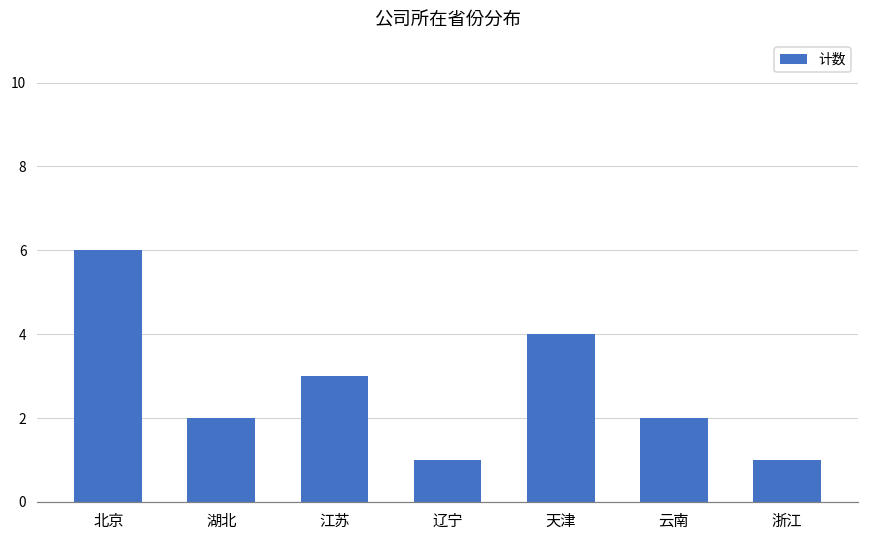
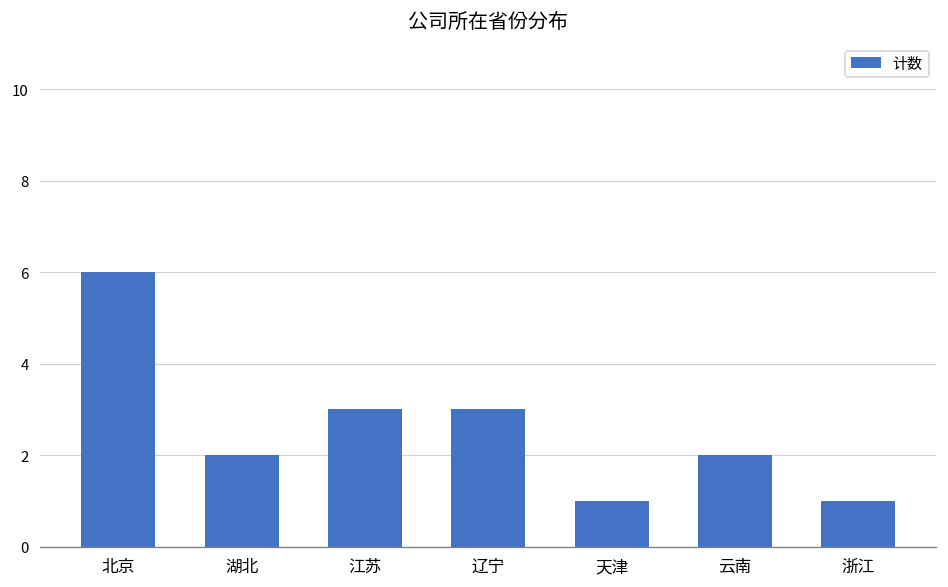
辽宁: 1 -> 3
天津: 4 -> 1
